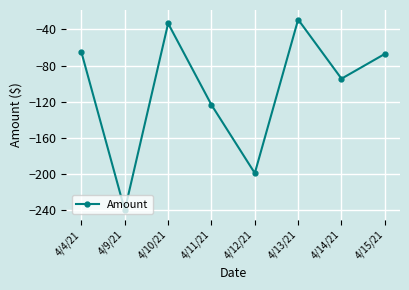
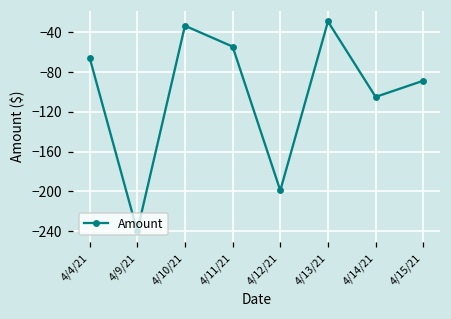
4/11/21: -120 -> -50
4/14/21: -90 -> -100
4/15/21: -70 -> -90
